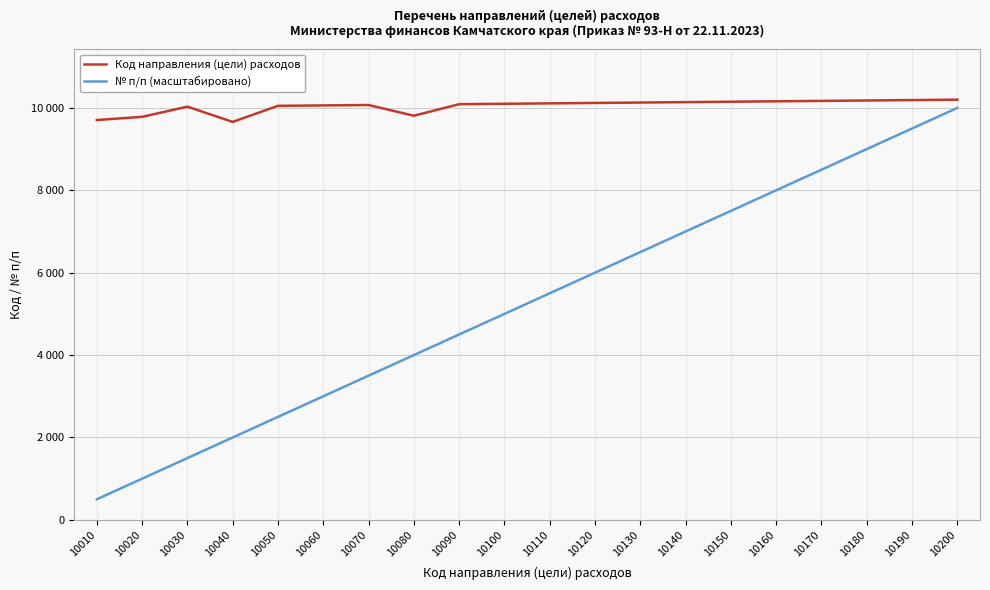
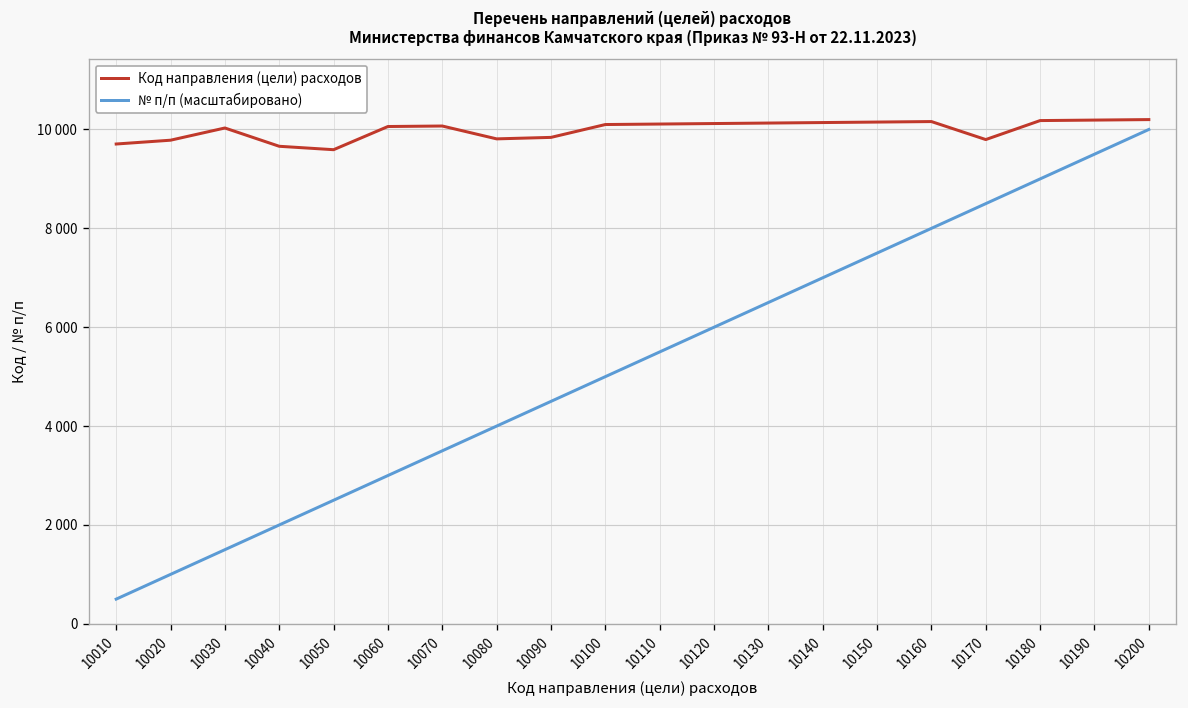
Код направления (цели) расходов, 10050: 10100 -> 9600
Код направления (цели) расходов, 10090: 10100 -> 9800
Код направления (цели) расходов, 10170: 10200 -> 9800
